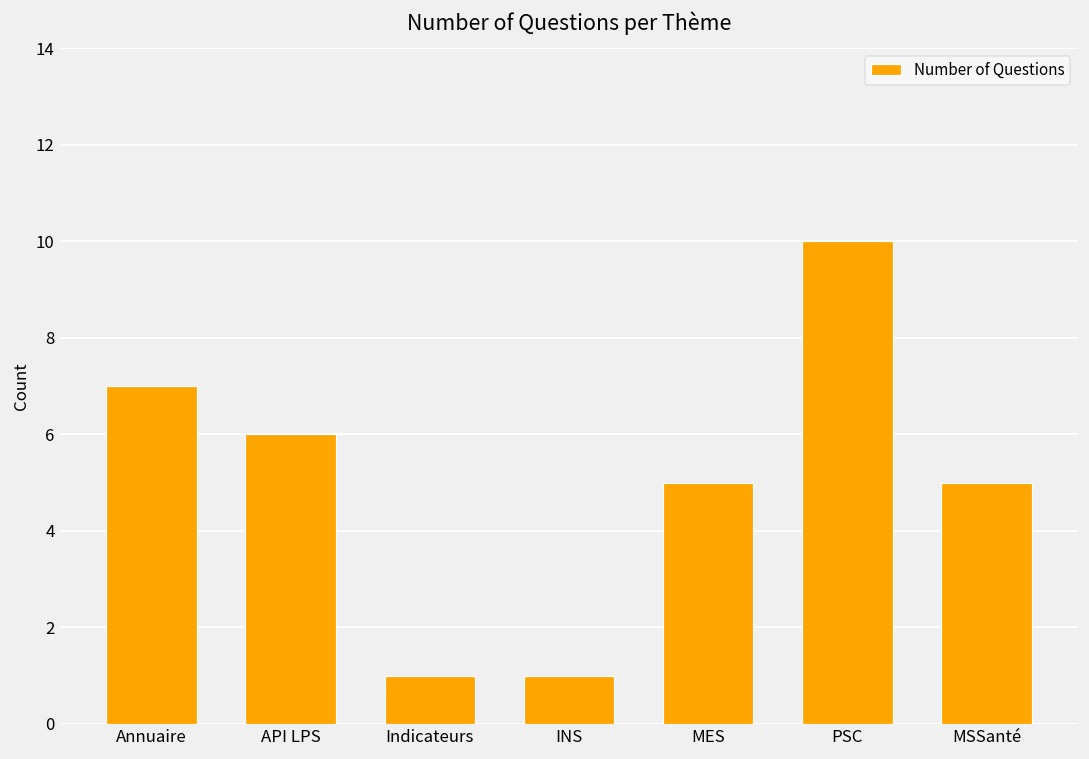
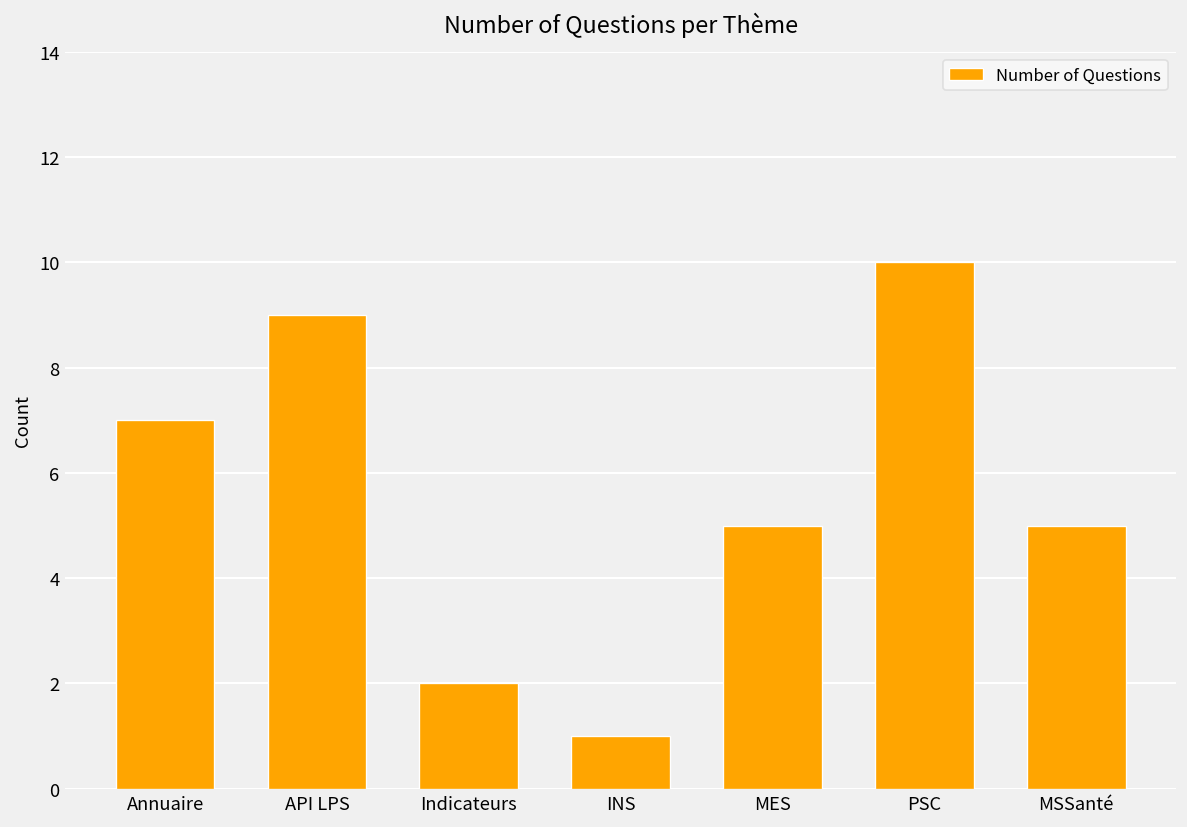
API LPS: 6 -> 9
Indicateurs: 1 -> 2
